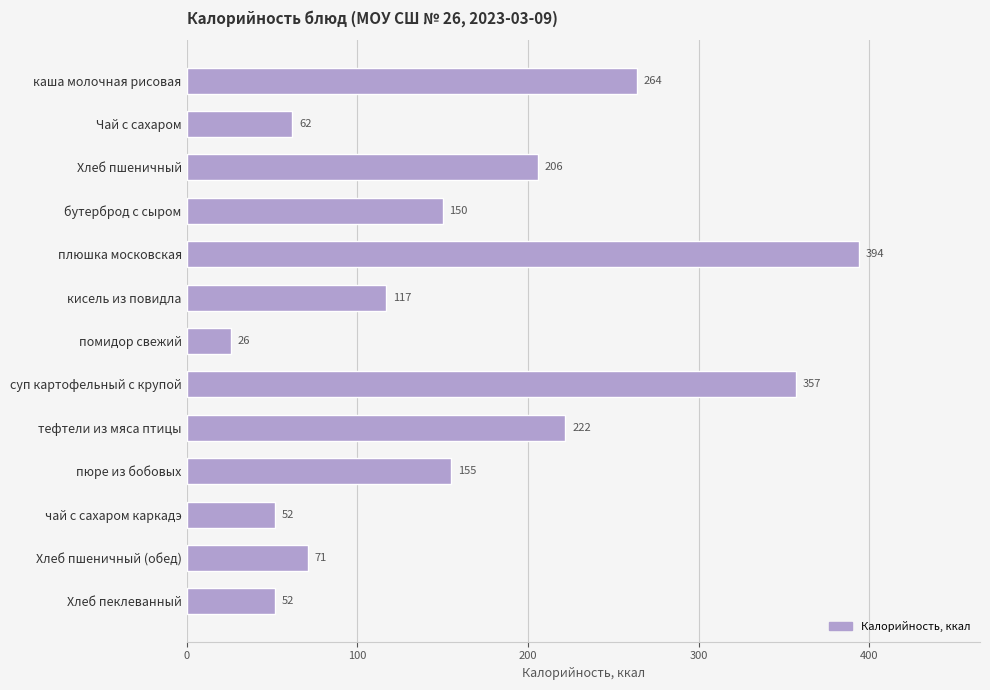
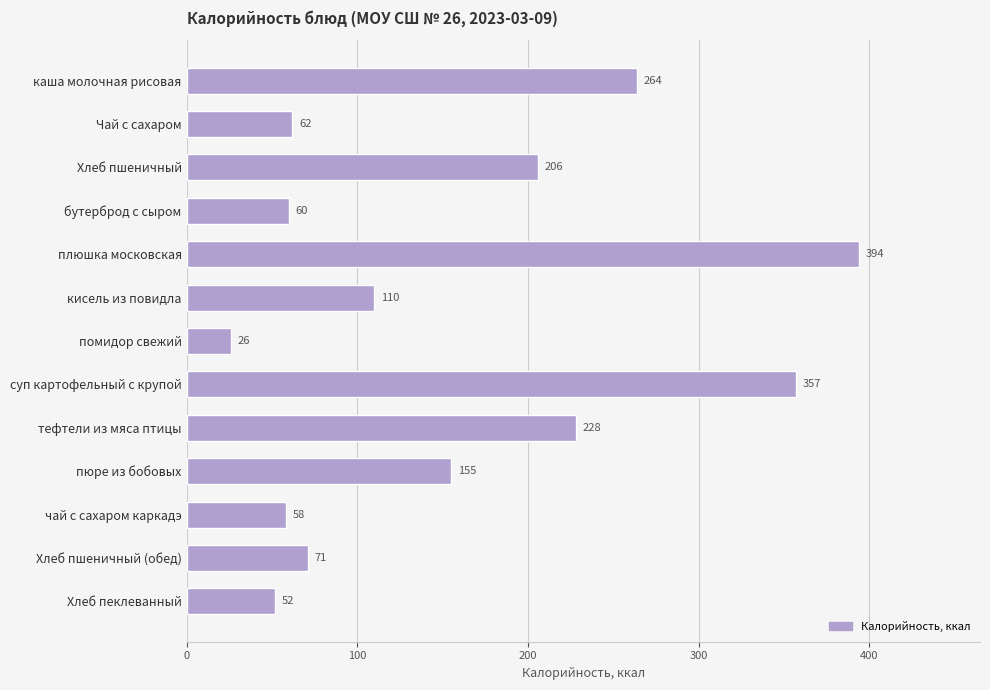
бутерброд с сыром: 150 -> 60
кисель из повидла: 117 -> 110
тефтели из мяса птицы: 222 -> 228
чай с сахаром каркадэ: 52 -> 58
